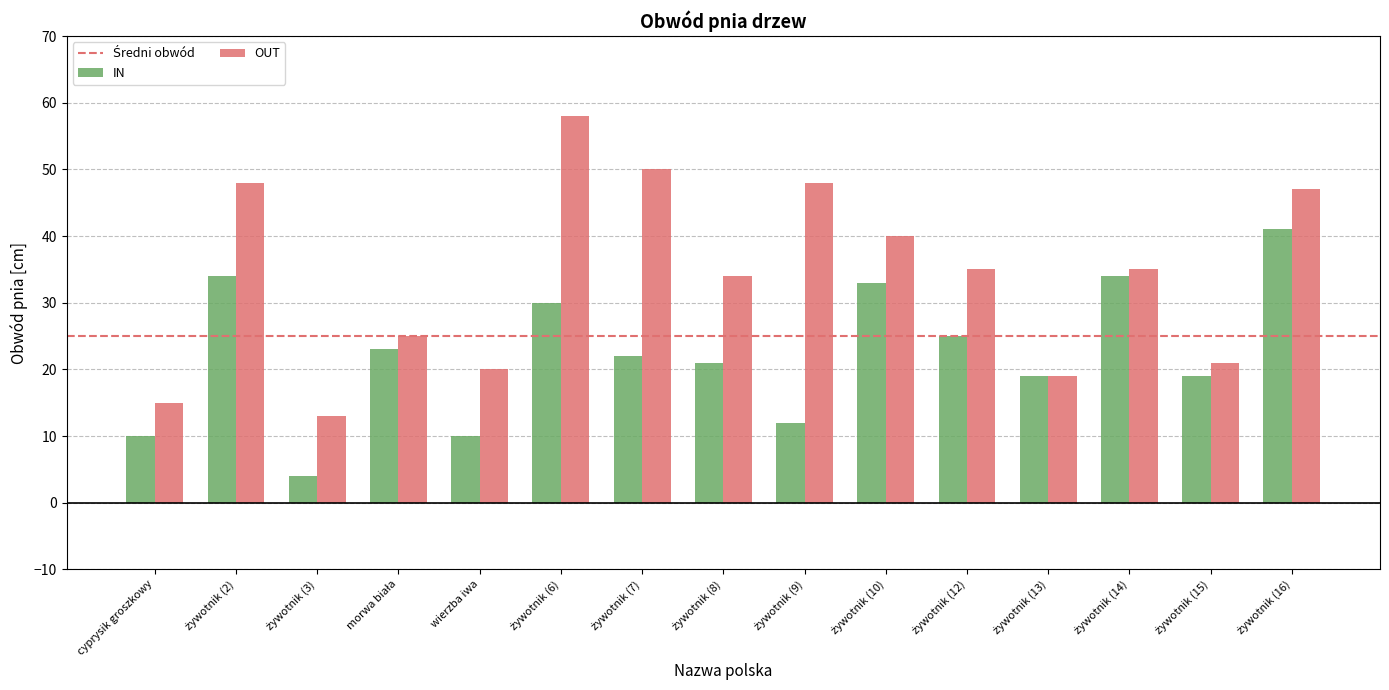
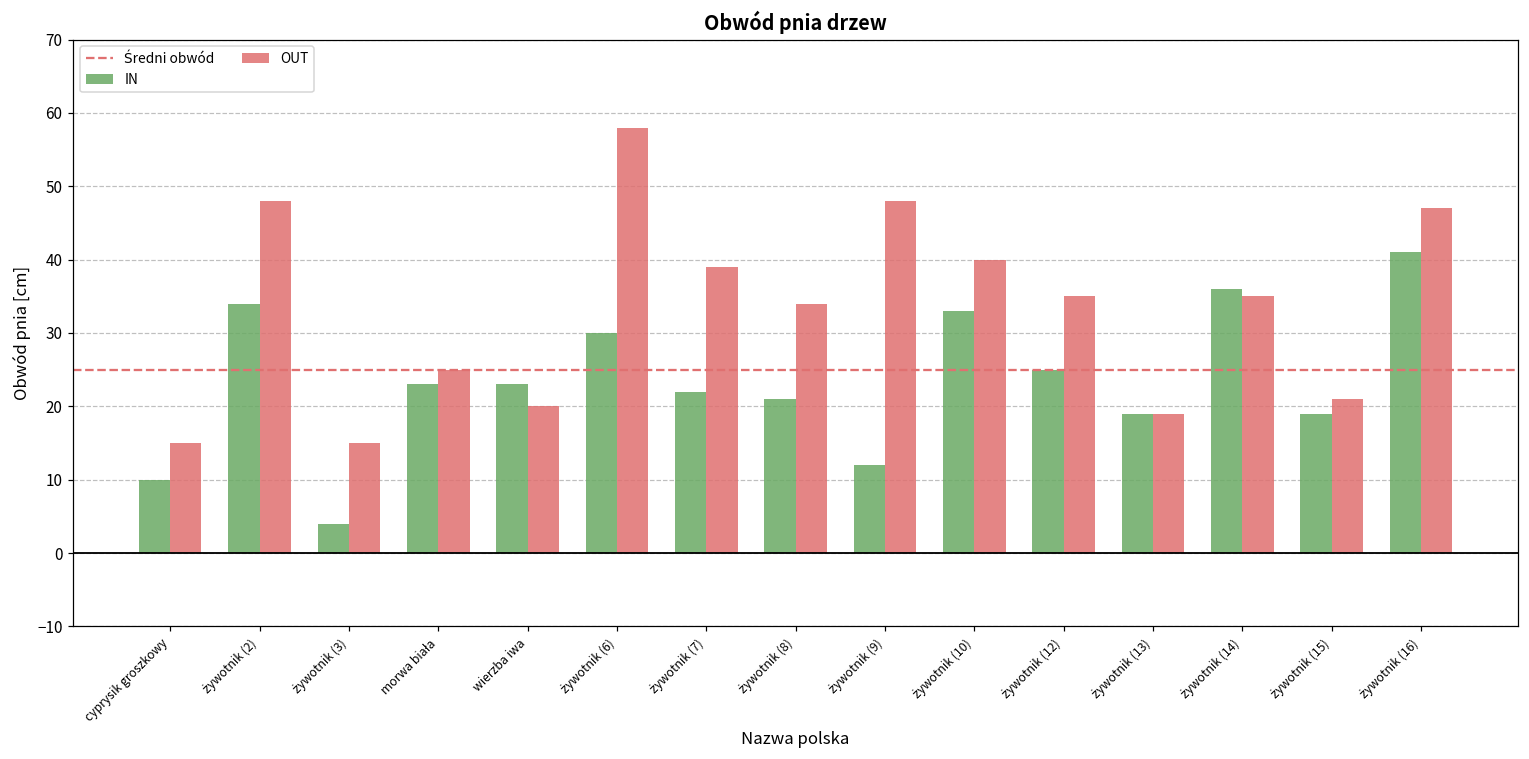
OUT, żywotnik (3): 13 -> 15
IN, wierzba iwa: 10 -> 23
OUT, żywotnik (7): 50 -> 39
IN, żywotnik (14): 34 -> 36
